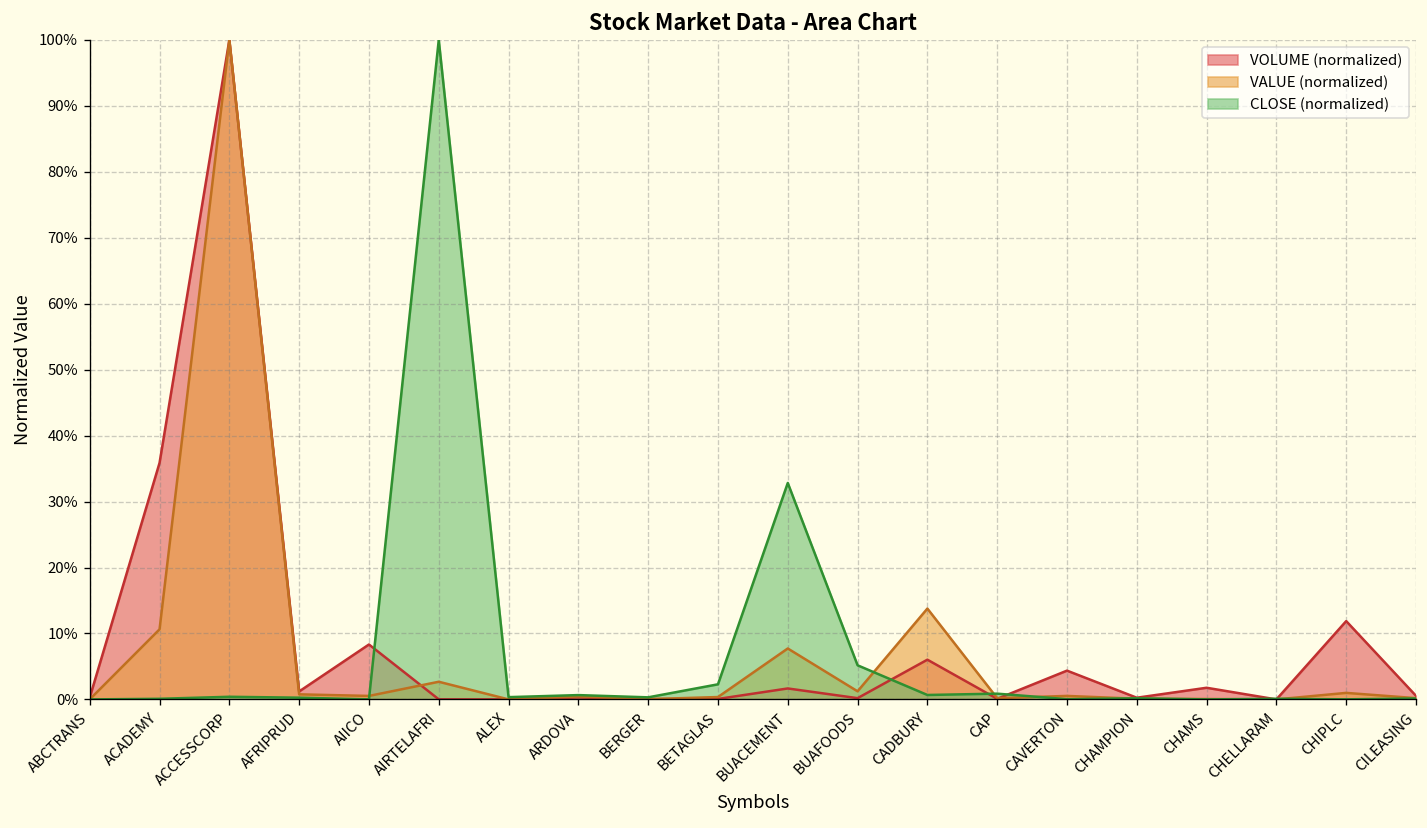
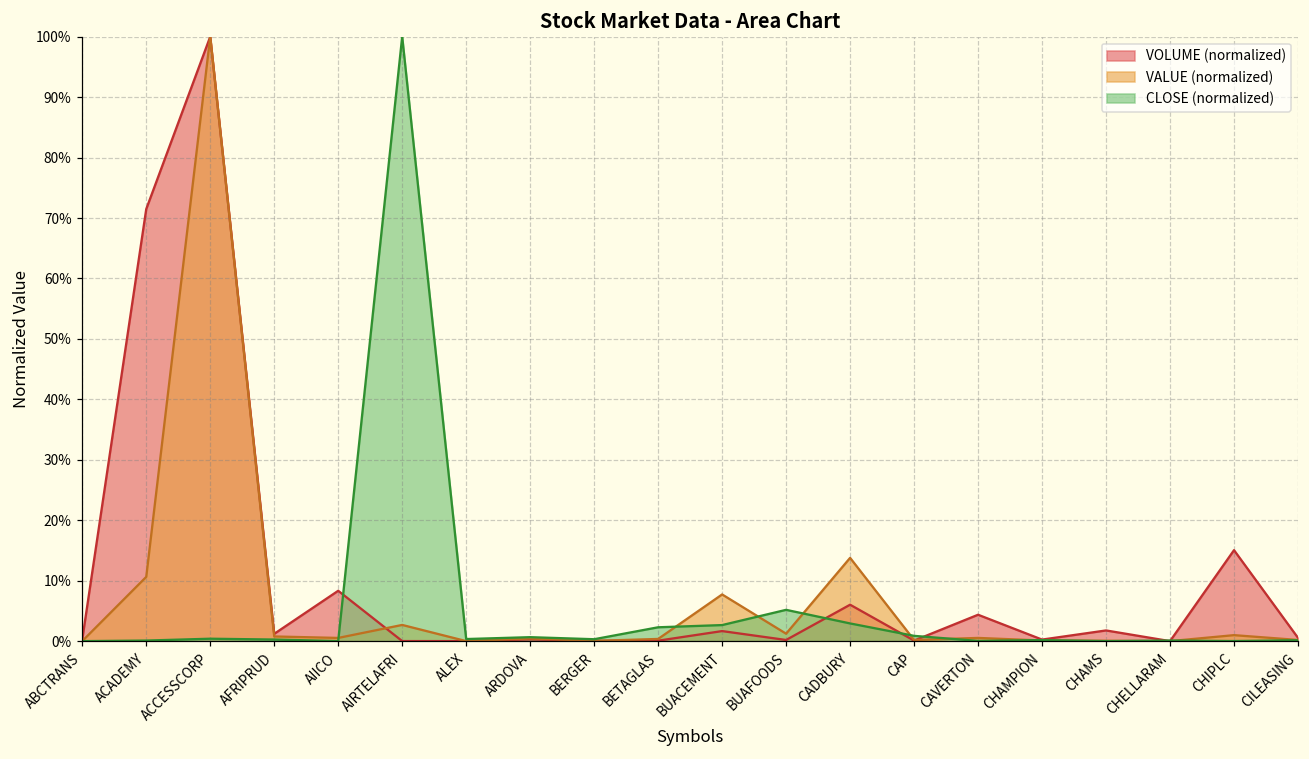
VOLUME (normalized), ACADEMY: 36% -> 71%
CLOSE (normalized), BUACEMENT: 33% -> 3%
CLOSE (normalized), CADBURY: 1% -> 3%
VOLUME (normalized), CHIPLC: 12% -> 15%
